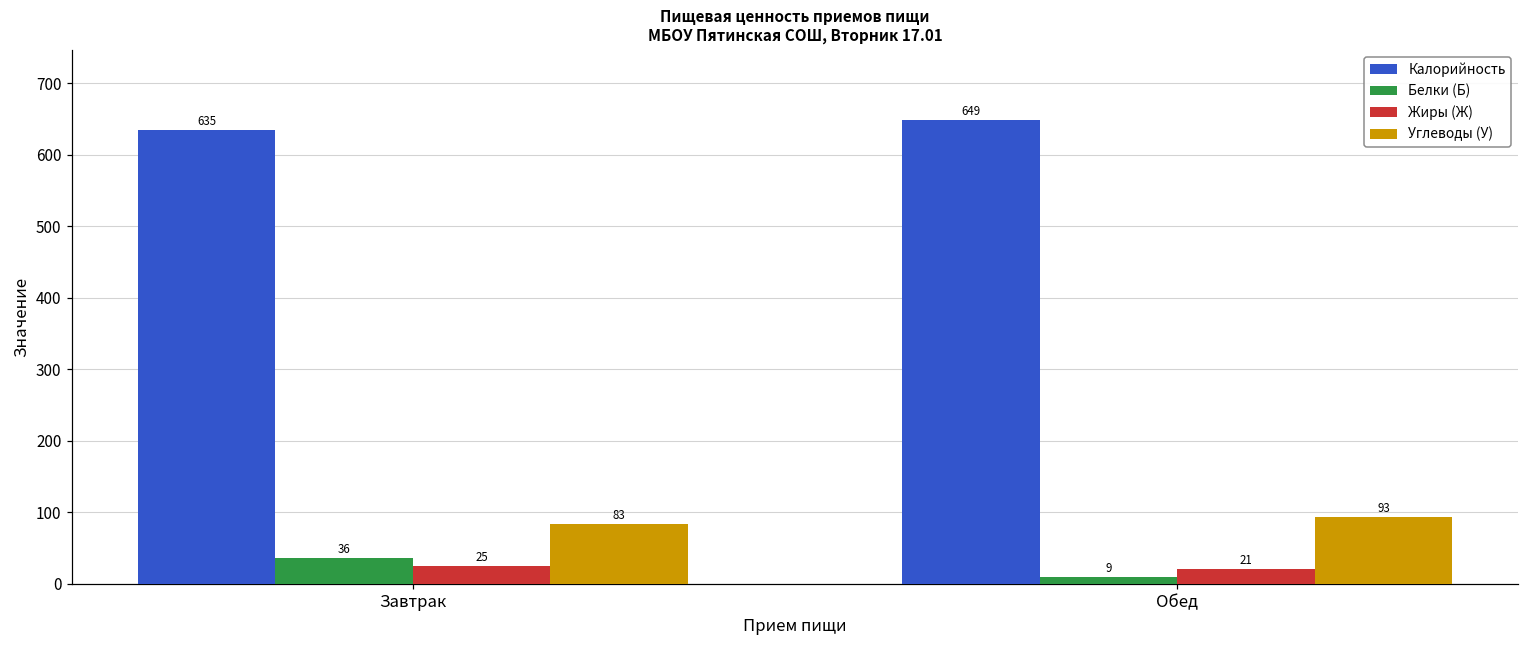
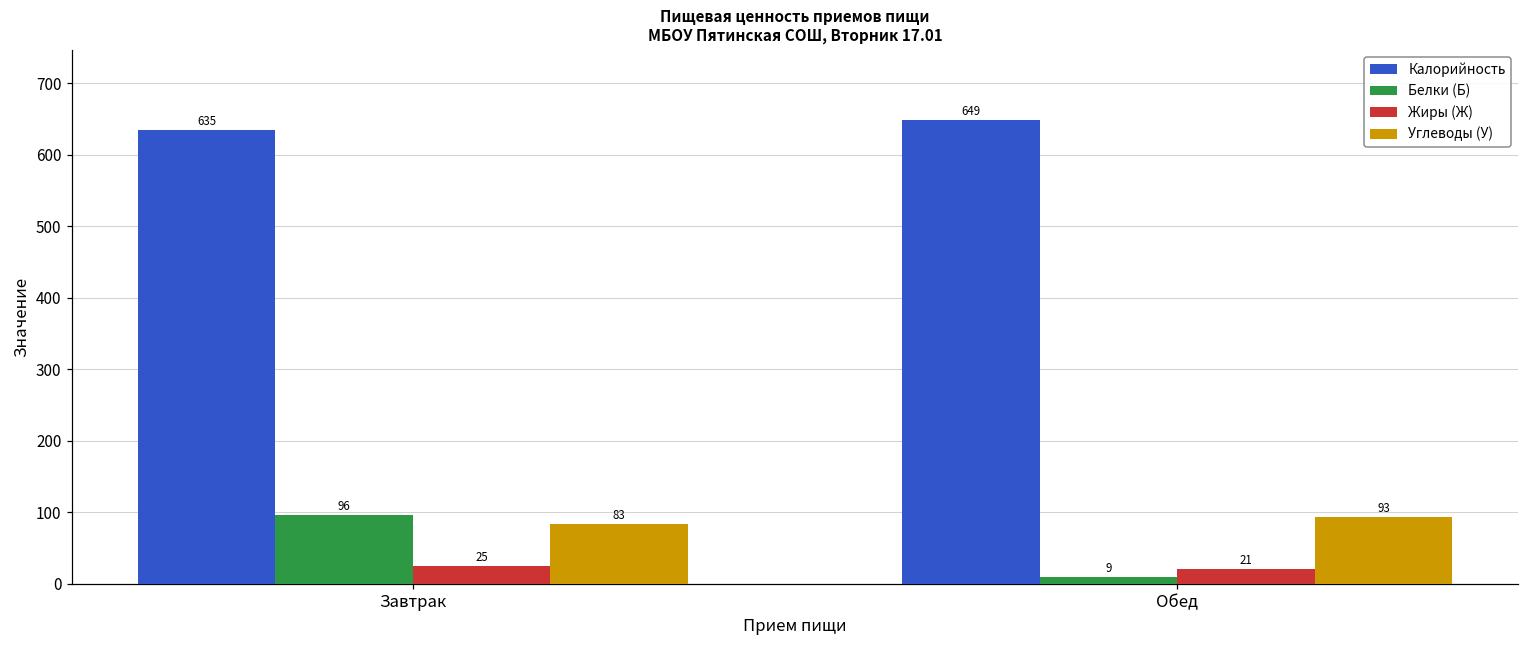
Белки (Б), Завтрак: 36 -> 96
